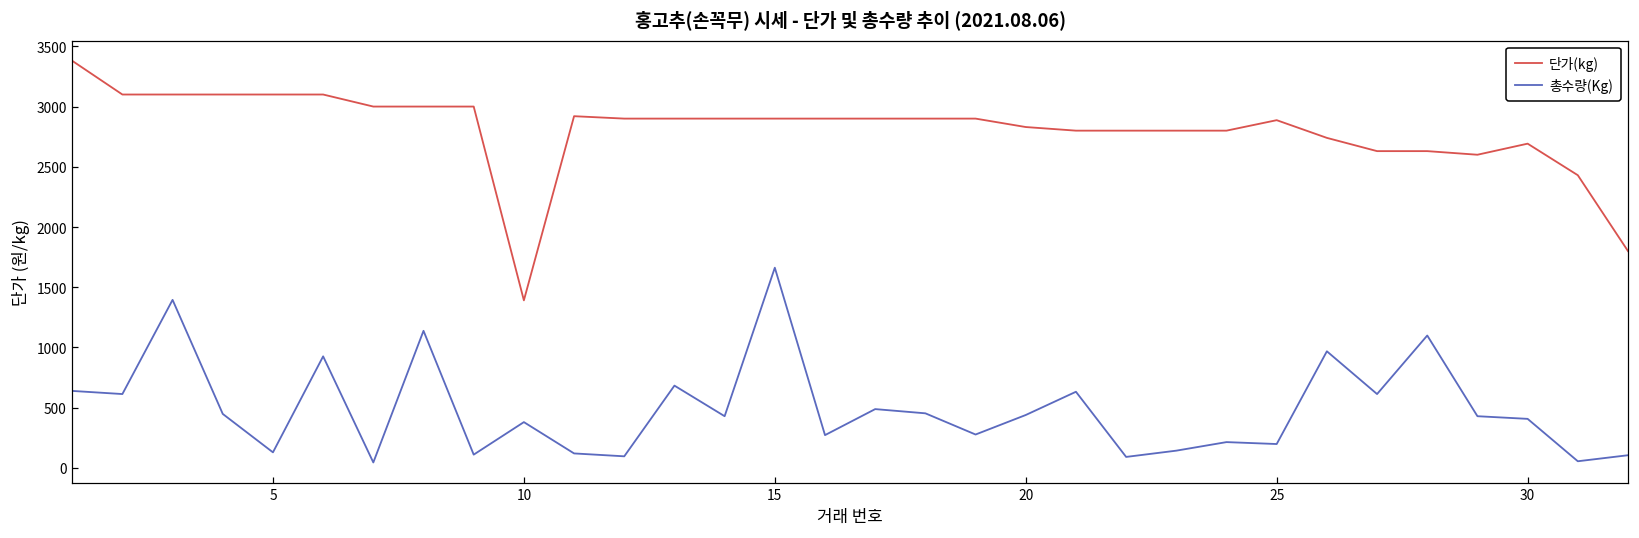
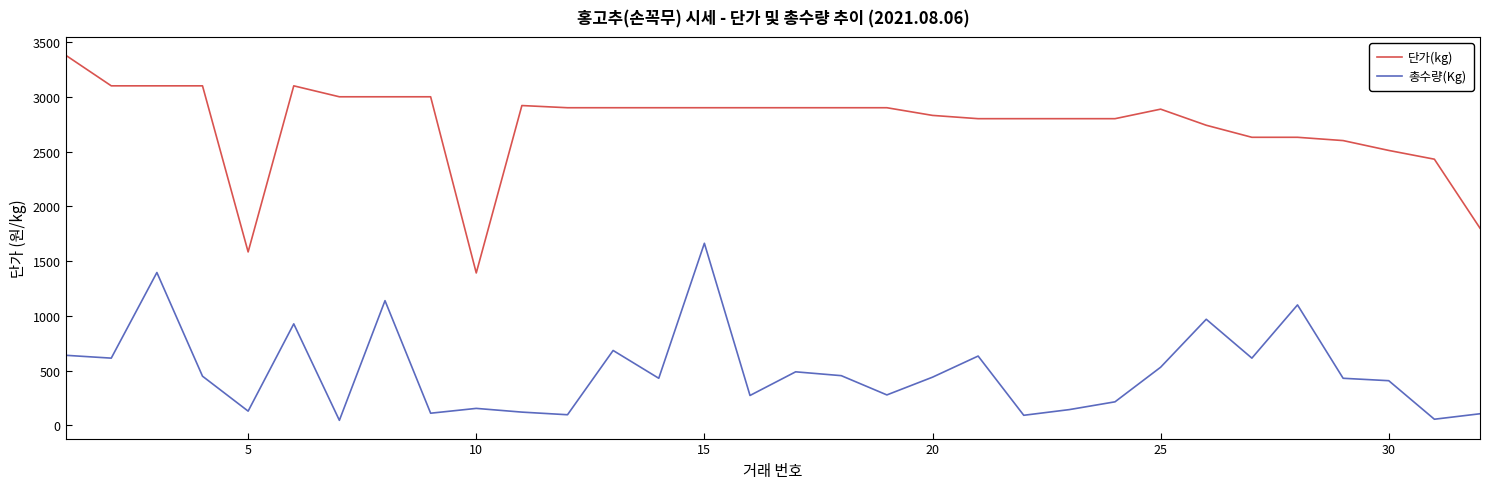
단가(kg), 5: 3100 -> 1580
총수량(Kg), 10: 380 -> 150
총수량(Kg), 25: 200 -> 530
단가(kg), 30: 2690 -> 2510
